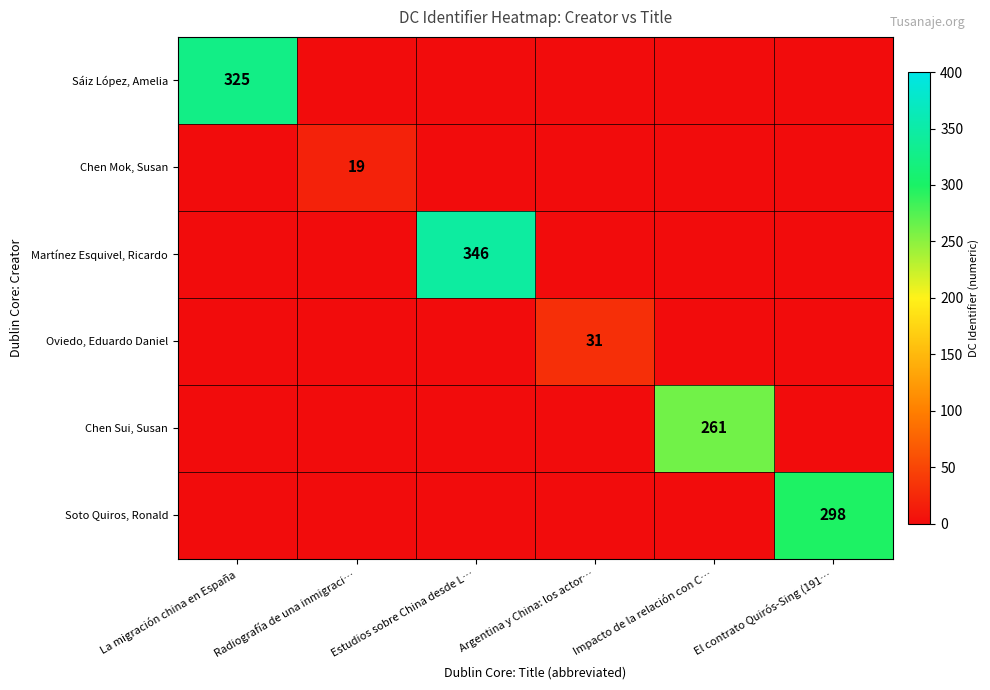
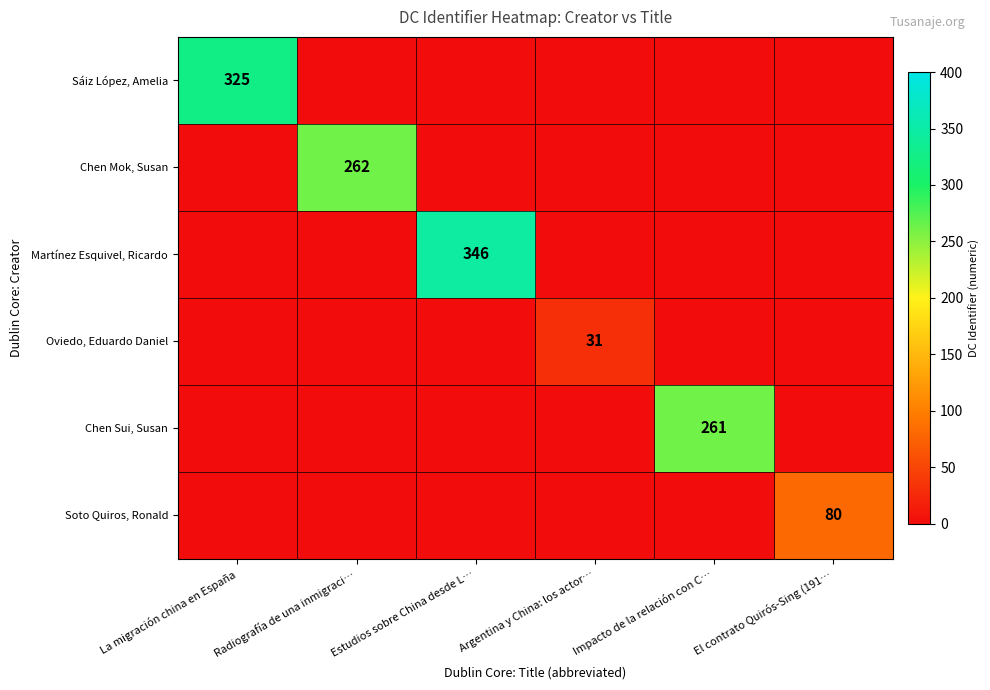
Chen Mok, Susan, Radiografía de una inmigraci…: 19 -> 262
Soto Quiros, Ronald, El contrato Quirós-Sing (191…: 298 -> 80
